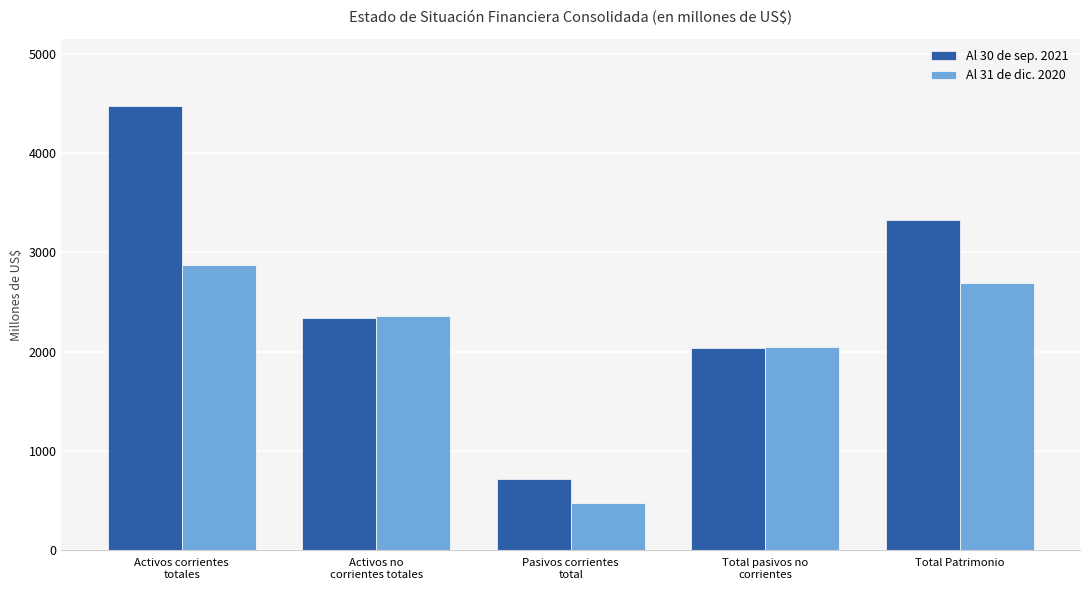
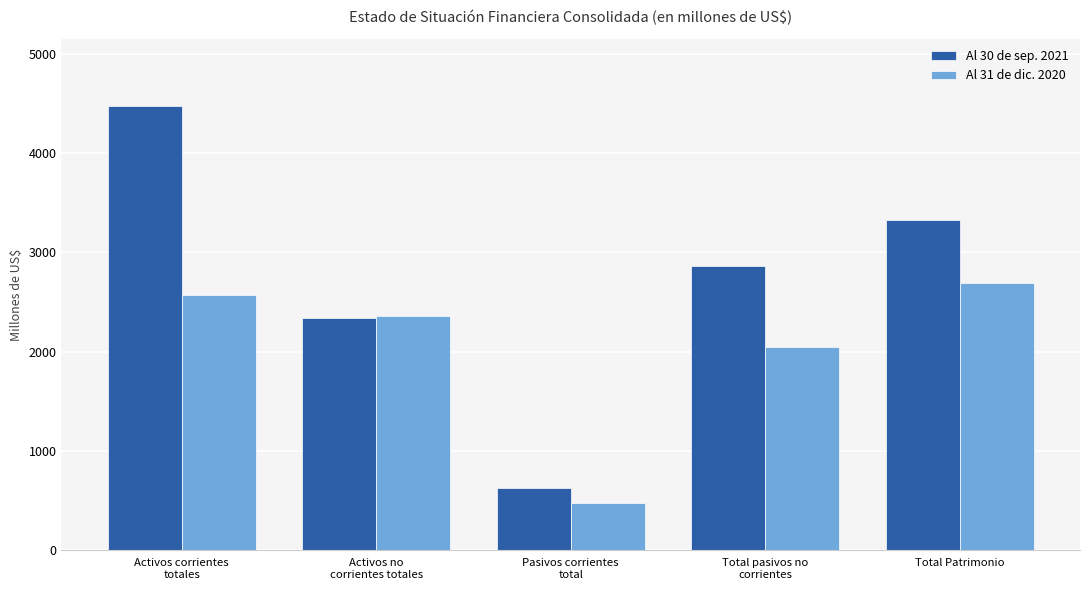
Al 31 de dic. 2020, Activos corrientes totales: 2900 -> 2600
Al 30 de sep. 2021, Pasivos corrientes total: 700 -> 600
Al 30 de sep. 2021, Total pasivos no corrientes: 2000 -> 2900
